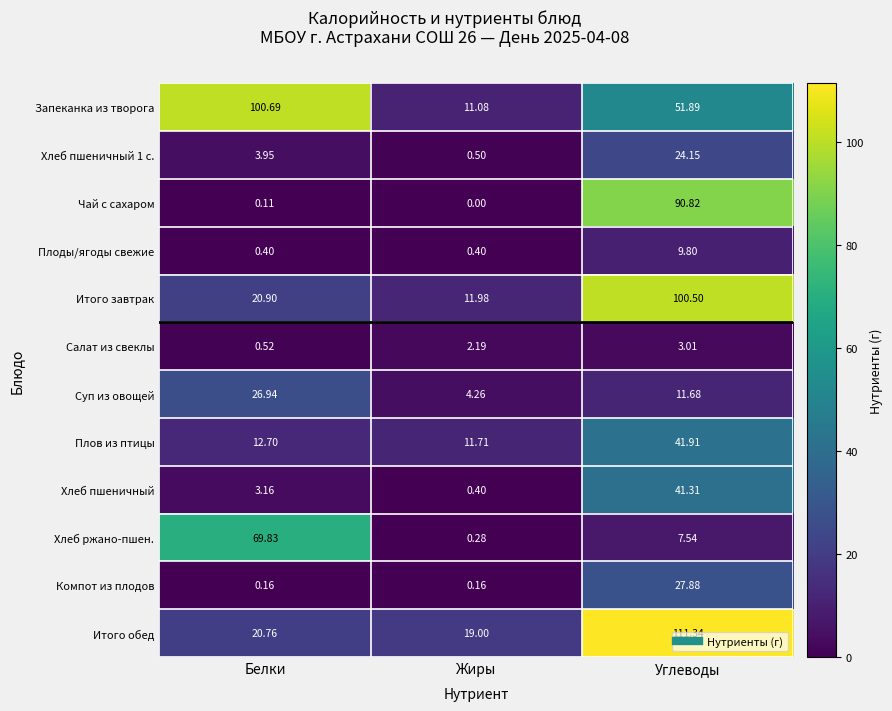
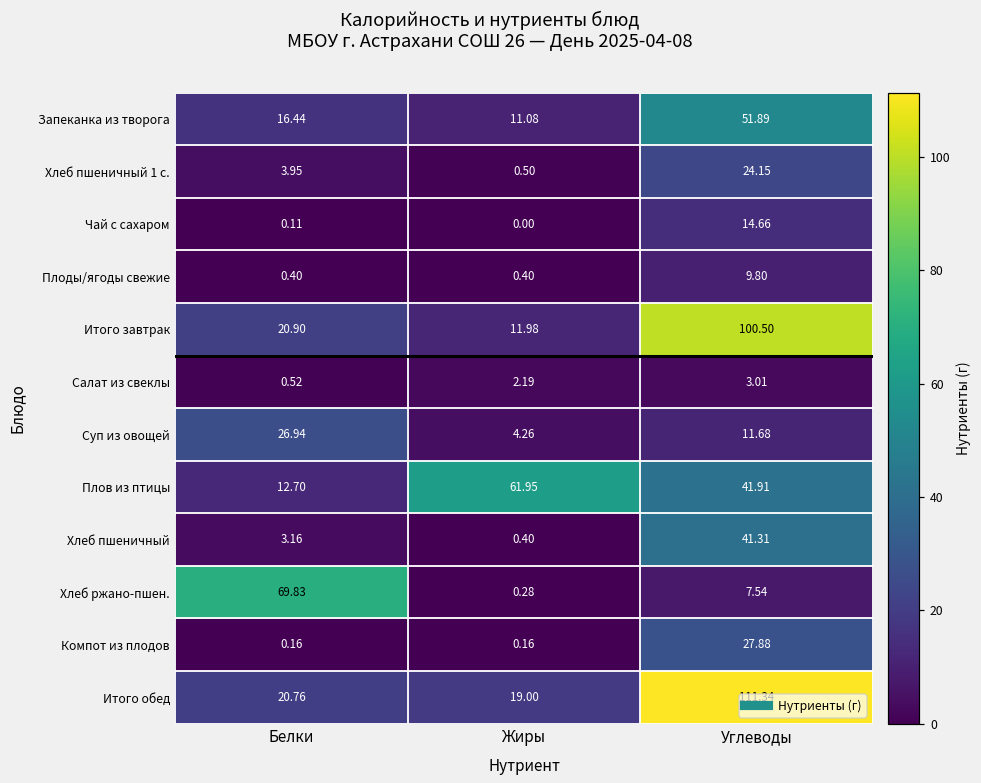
Запеканка из творога, Белки: 100.69 -> 16.44
Чай с сахаром, Углеводы: 90.82 -> 14.66
Плов из птицы, Жиры: 11.71 -> 61.95
